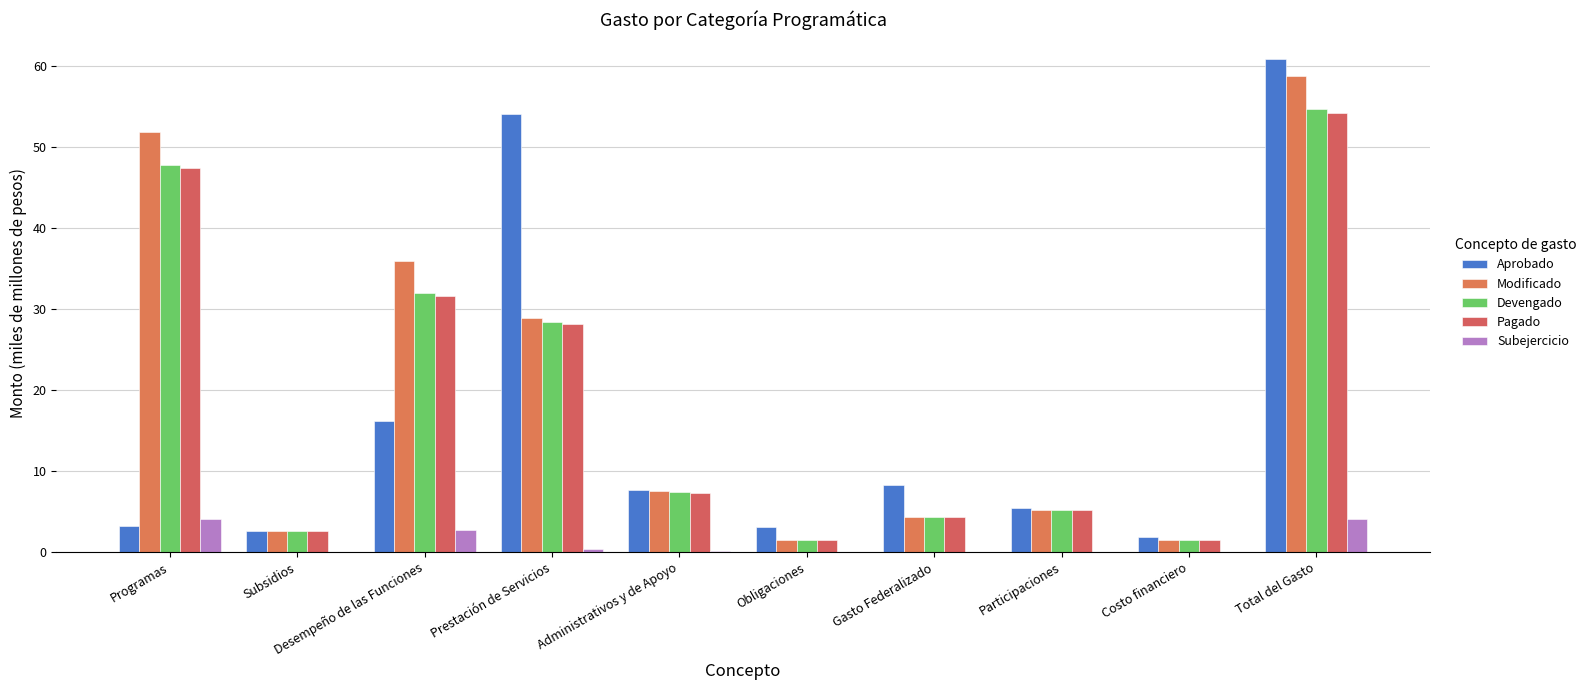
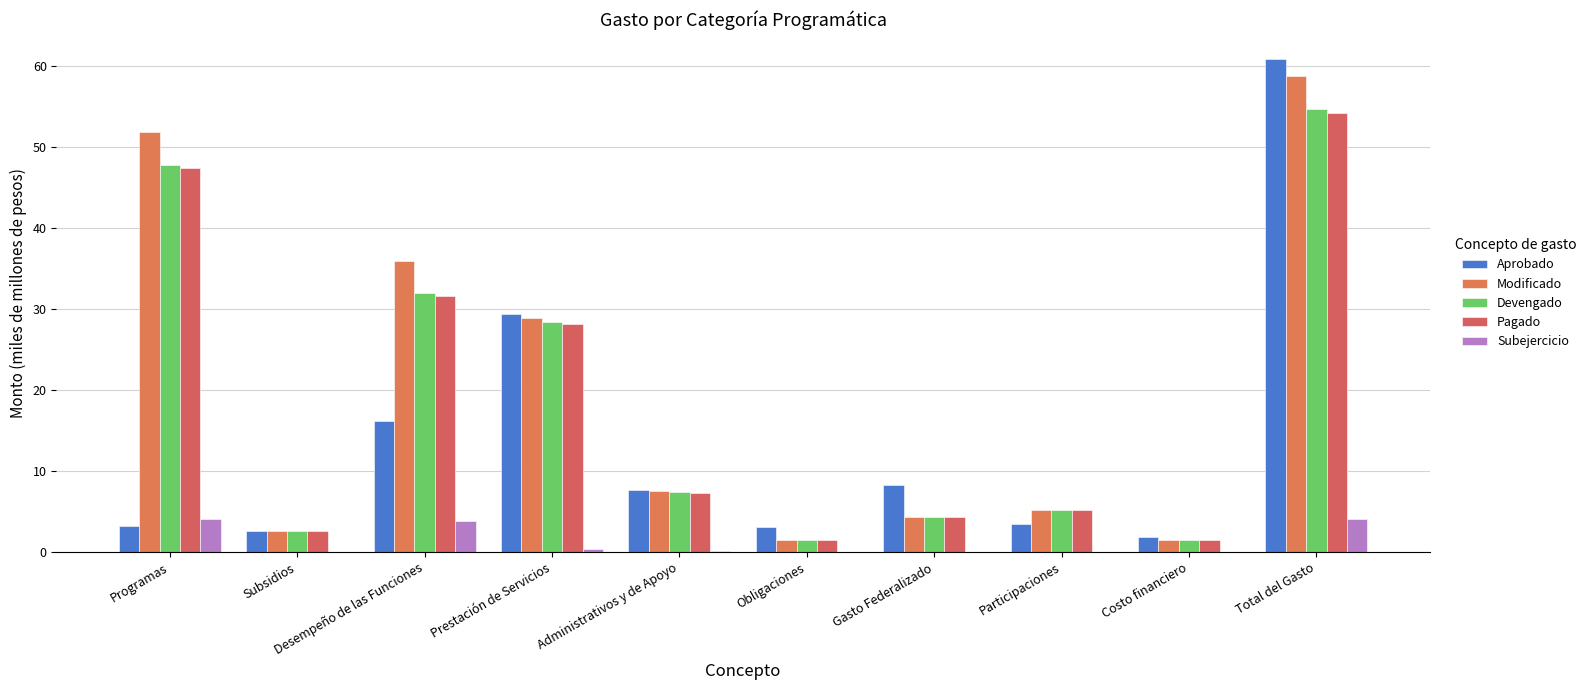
Subejercicio, Desempeño de las Funciones: 3 -> 4
Aprobado, Prestación de Servicios: 54 -> 29
Aprobado, Participaciones: 5 -> 3
